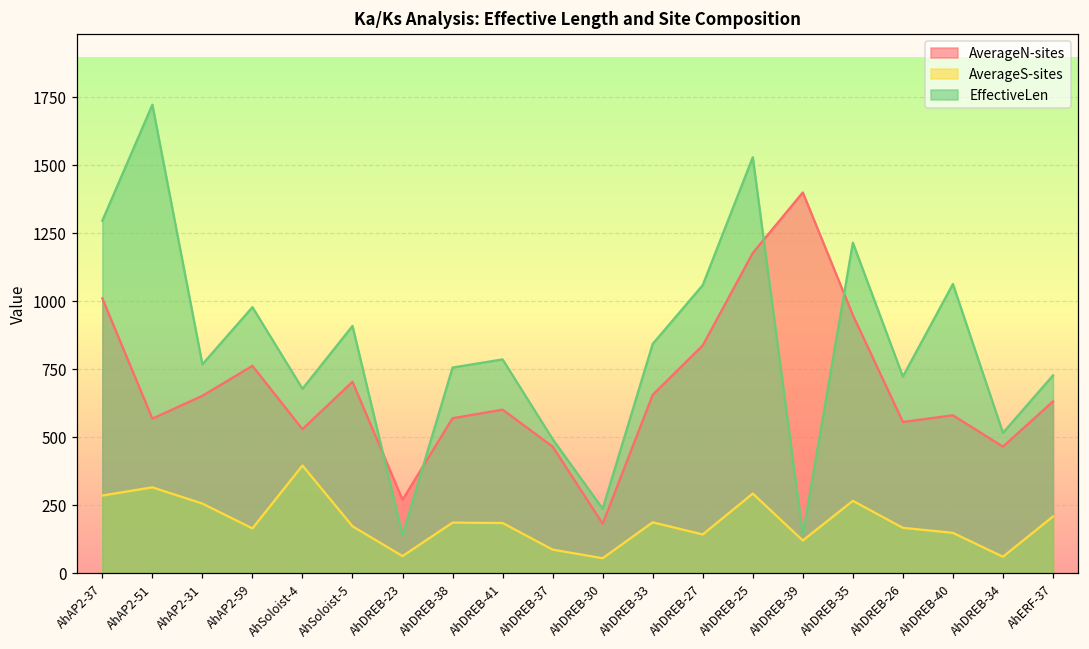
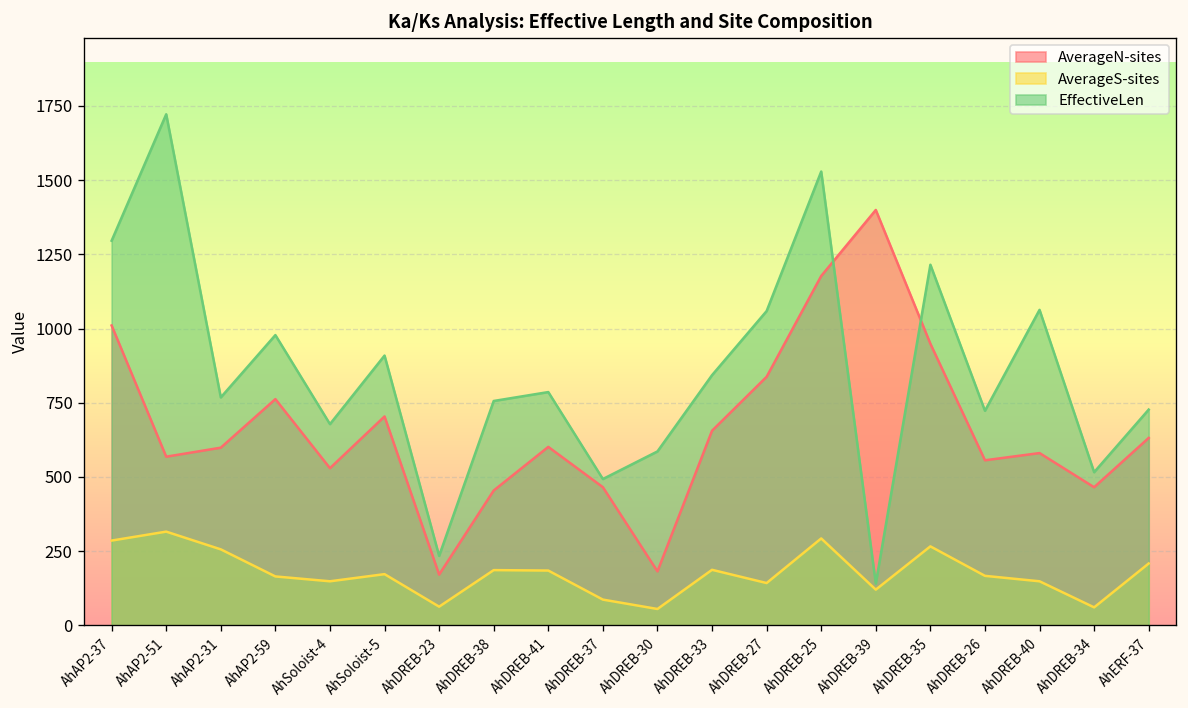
AverageN-sites, AhAP2-31: 650 -> 600
AverageS-sites, AhSoloist-4: 400 -> 150
AverageN-sites, AhDREB-23: 270 -> 170
EffectiveLen, AhDREB-23: 140 -> 230
AverageN-sites, AhDREB-38: 570 -> 450
EffectiveLen, AhDREB-30: 240 -> 590
